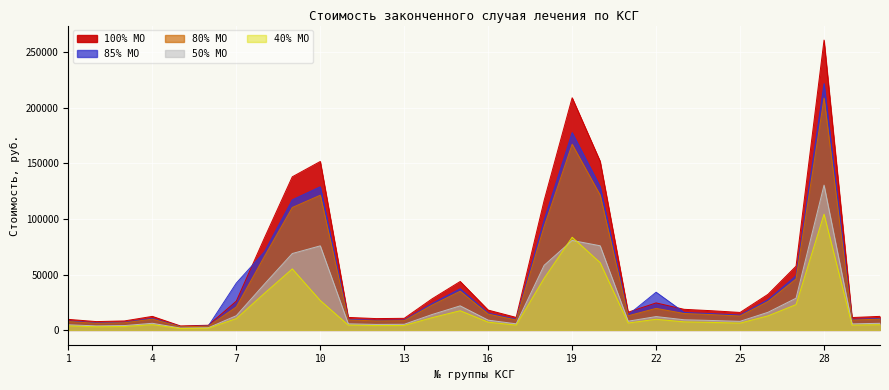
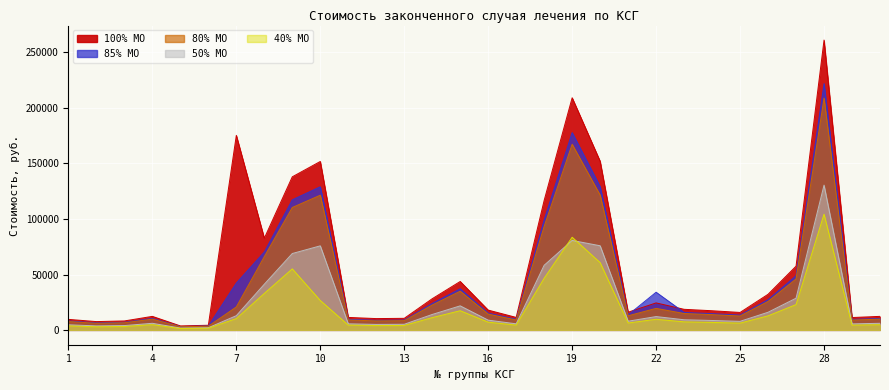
100% МО, 7: 26000 -> 175000
